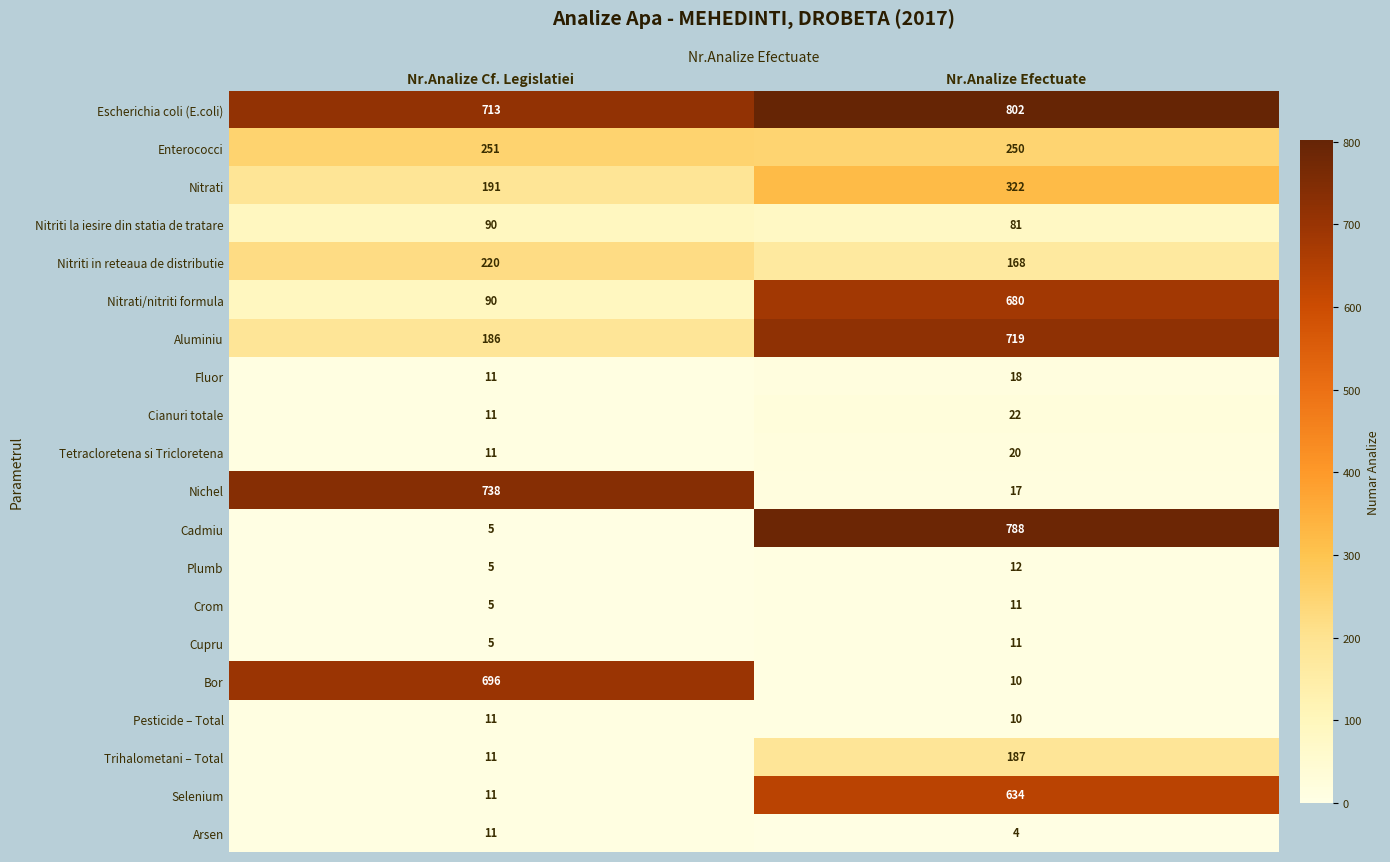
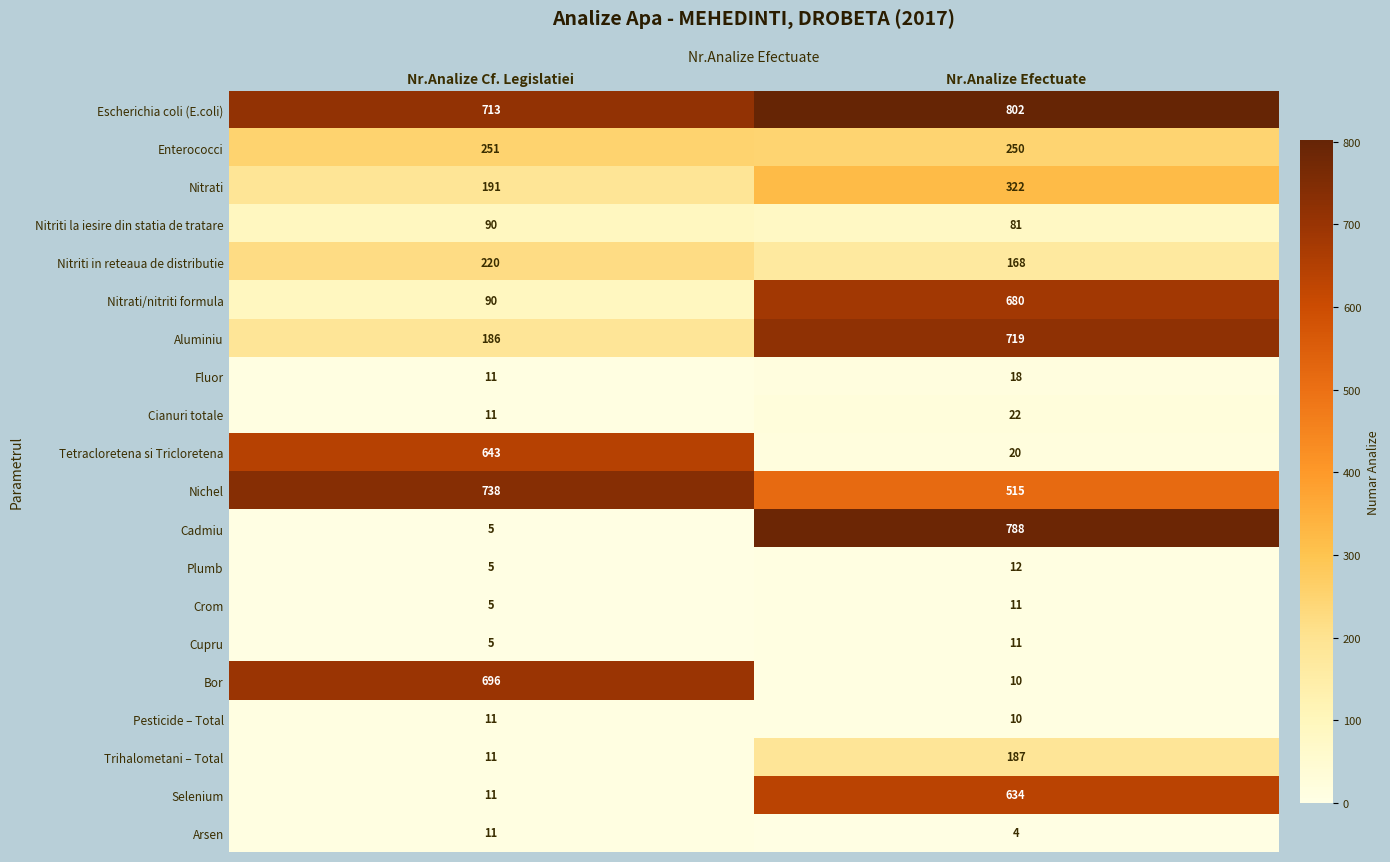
Tetracloretena si Tricloretena, Nr.Analize Cf. Legislatiei: 11 -> 643
Nichel, Nr.Analize Efectuate: 17 -> 515
